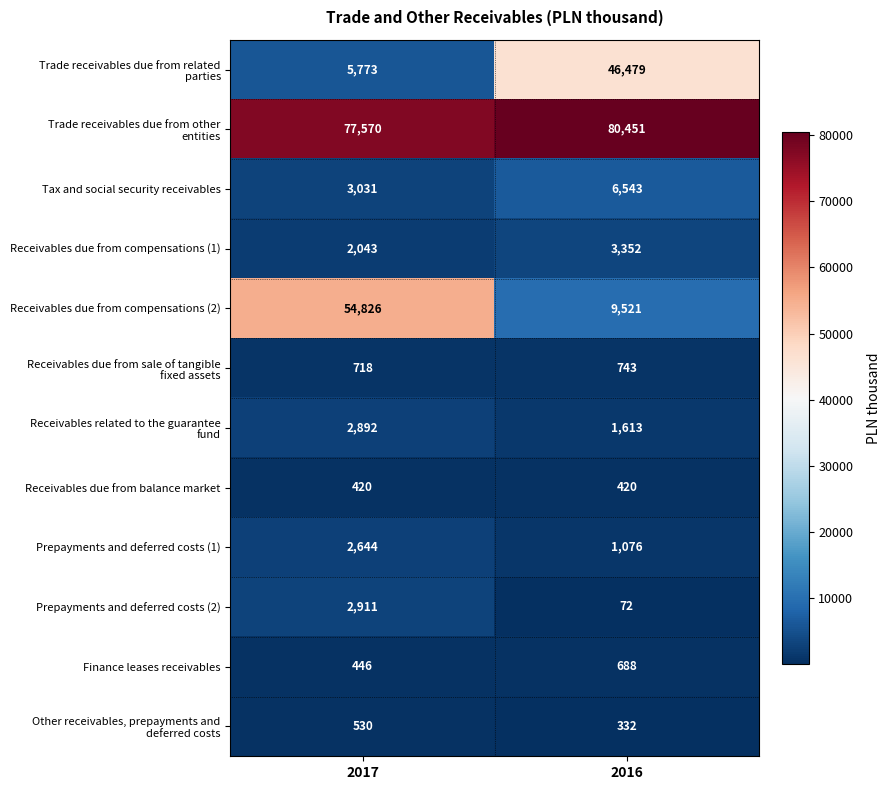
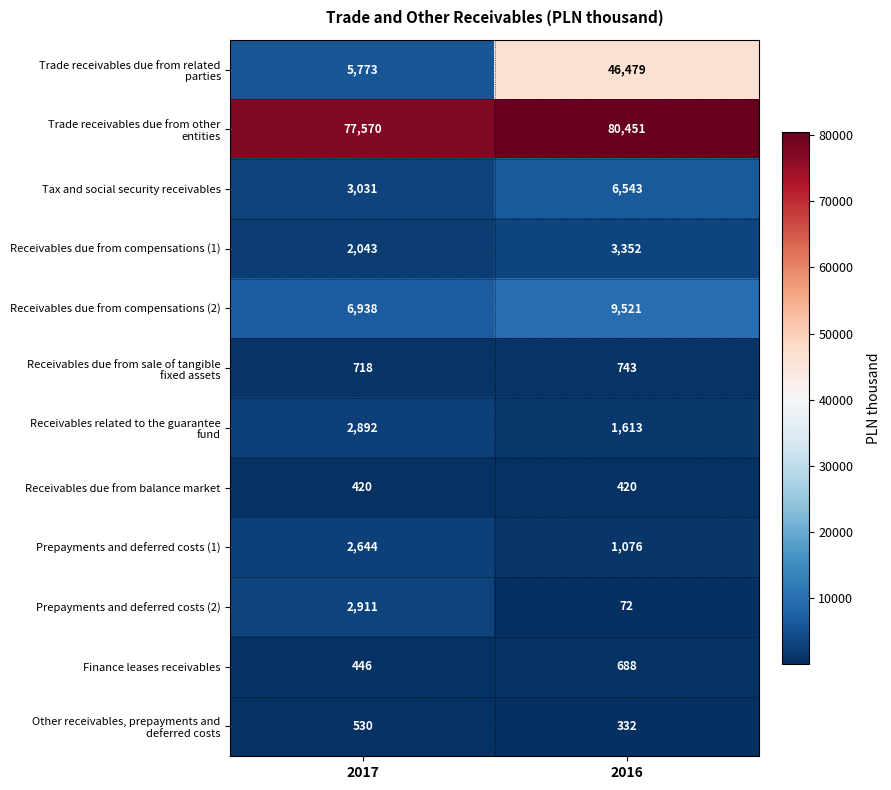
Receivables due from compensations (2), 2017: 54,826 -> 6,938
